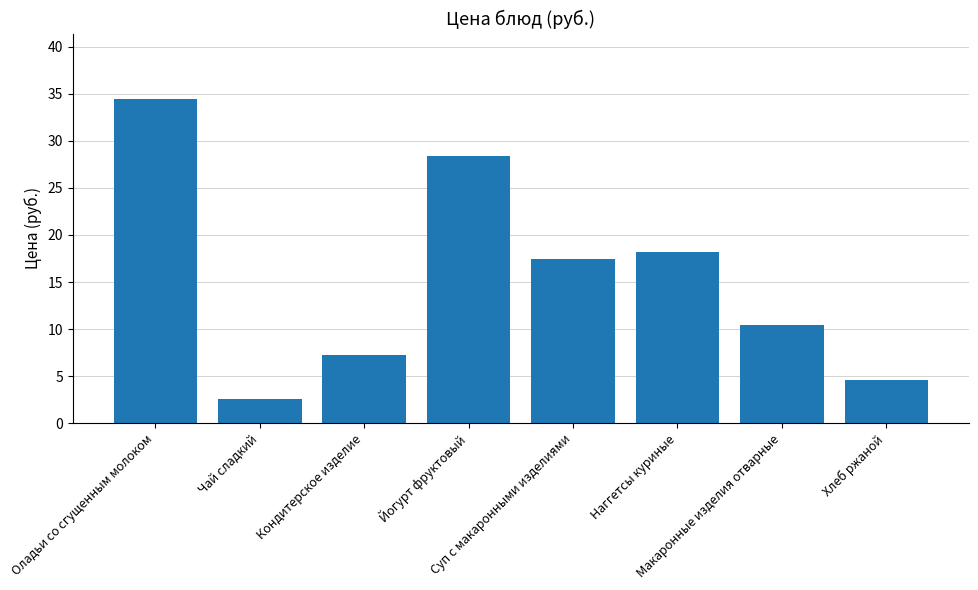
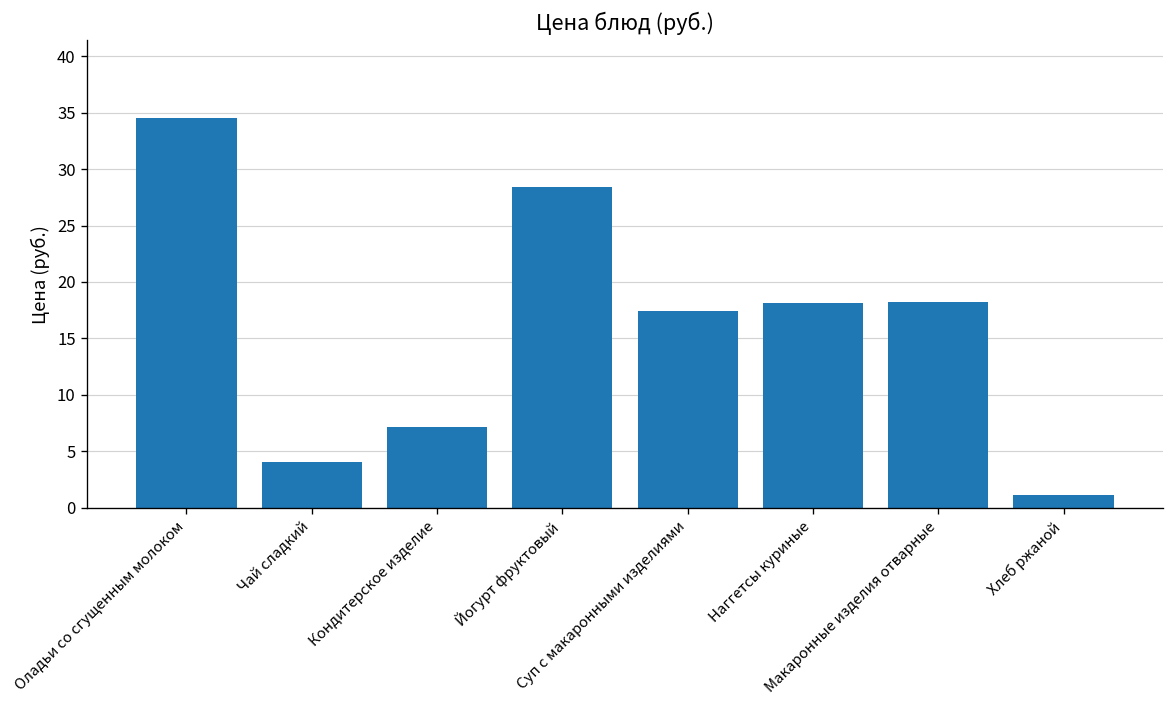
Чай сладкий: 3 -> 4
Макаронные изделия отварные: 10 -> 18
Хлеб ржаной: 5 -> 1
